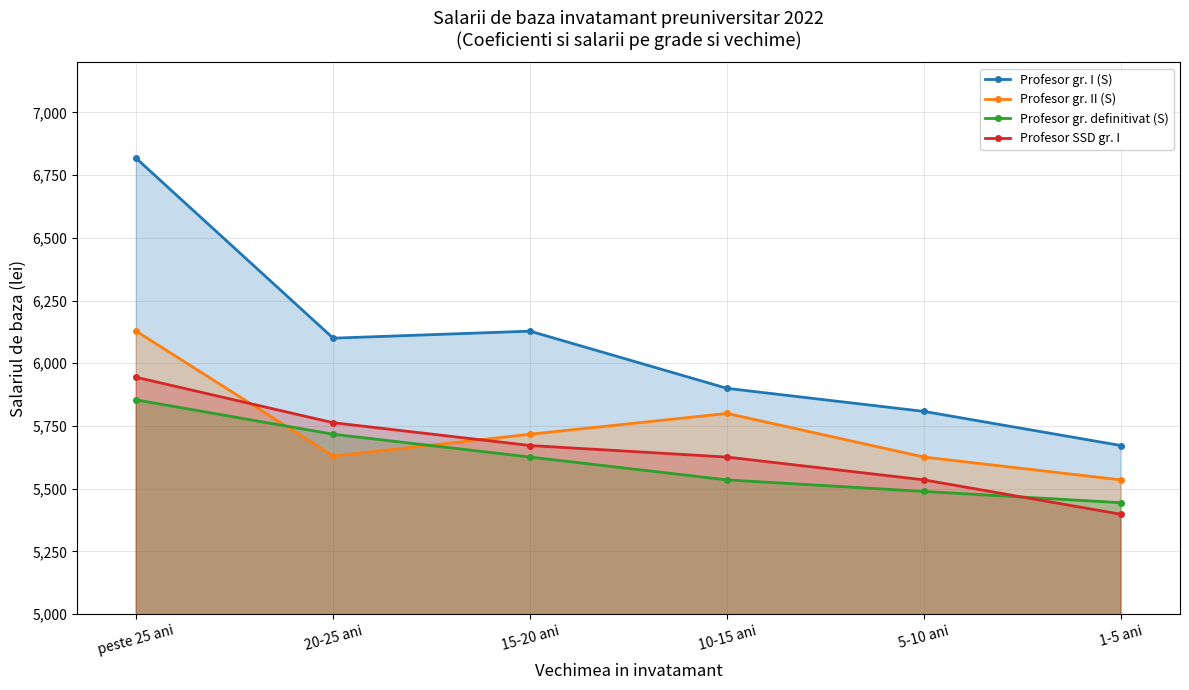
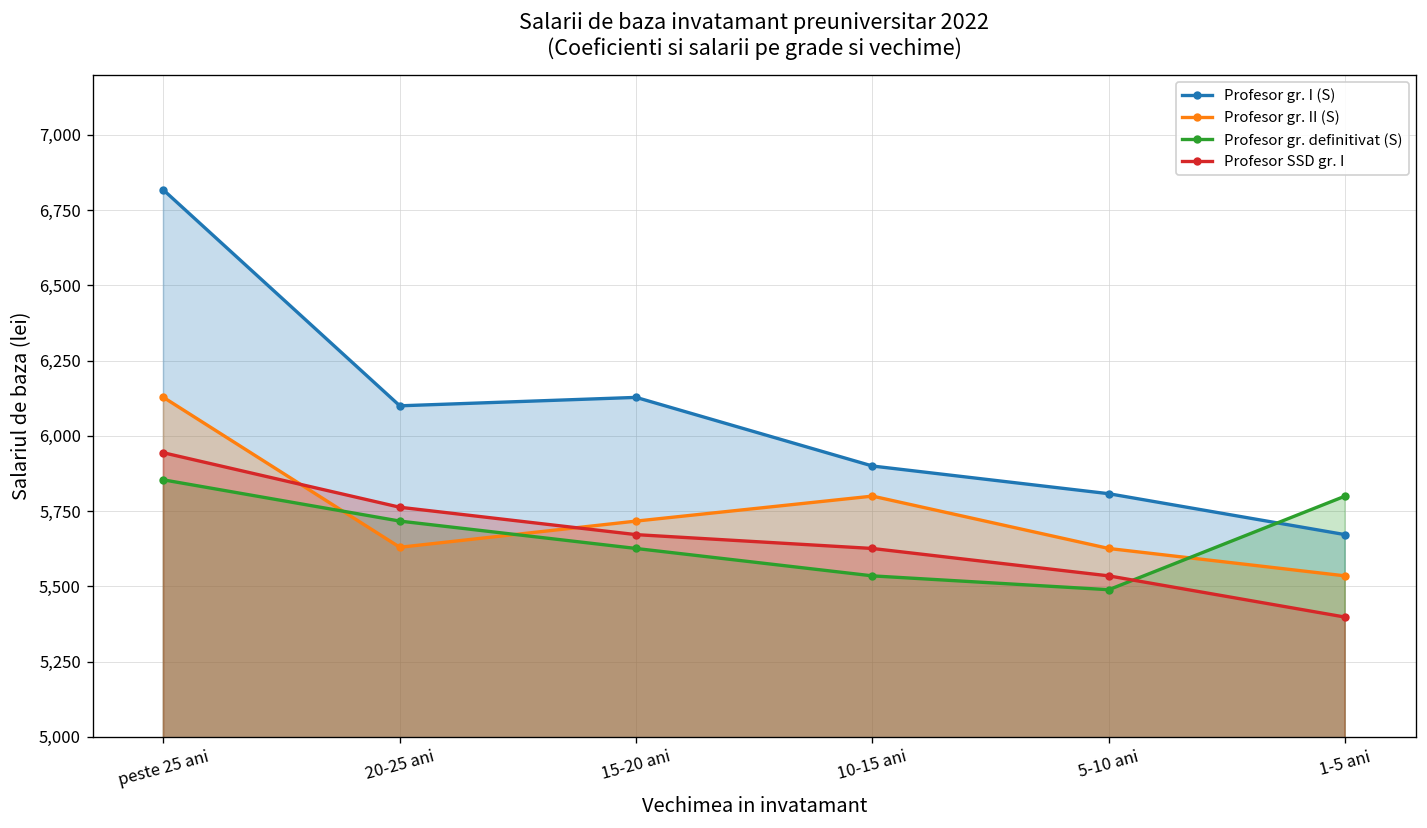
Profesor gr. definitivat (S), 1-5 ani: 5,440 -> 5,800
